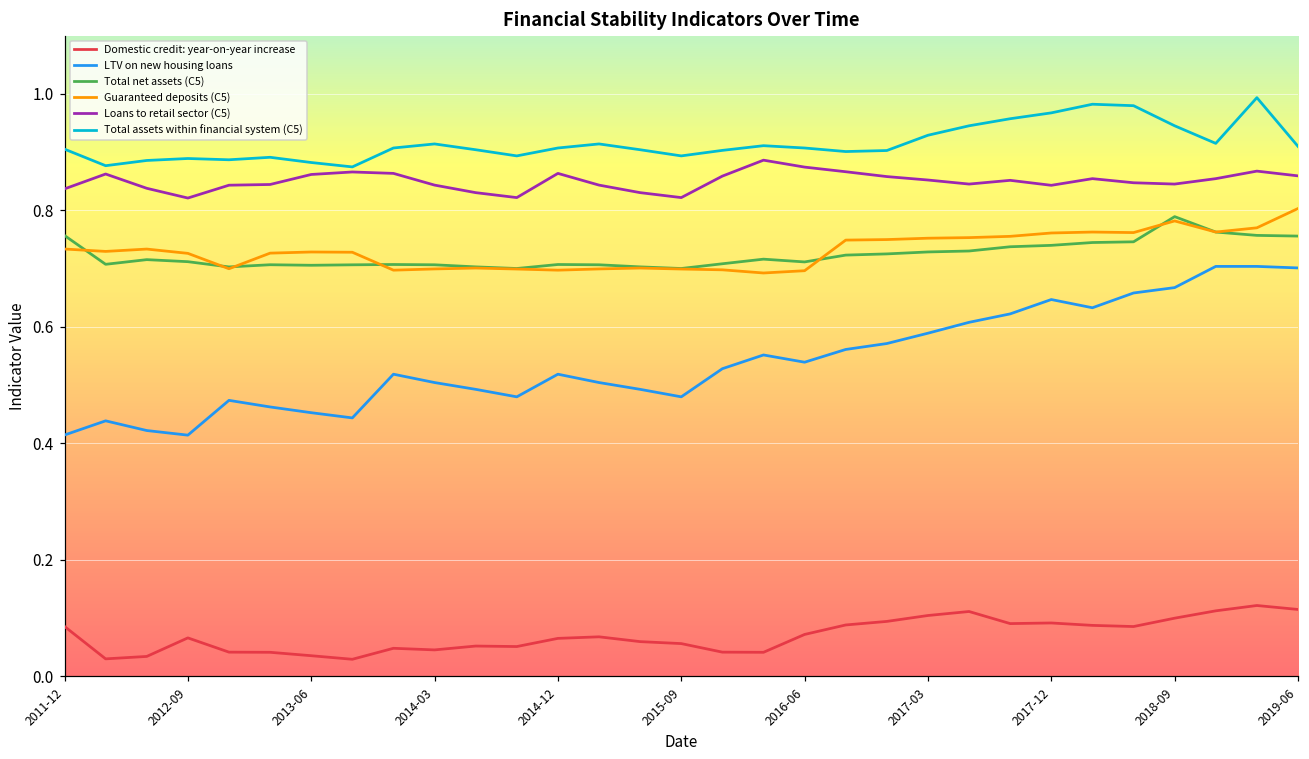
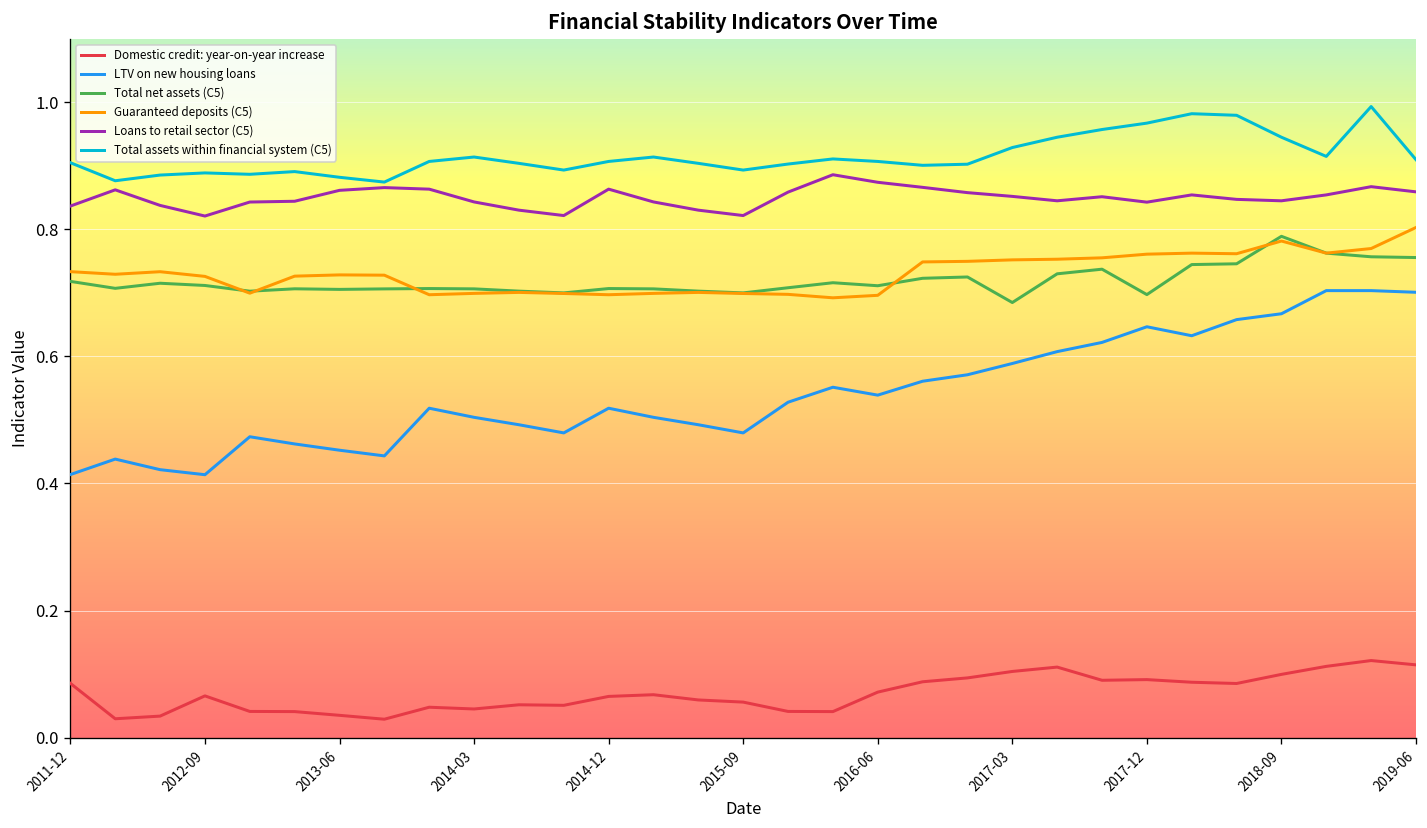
Total net assets (C5), 2011-12: 0.76 -> 0.72
Total net assets (C5), 2017-03: 0.73 -> 0.68
Total net assets (C5), 2017-12: 0.74 -> 0.70
